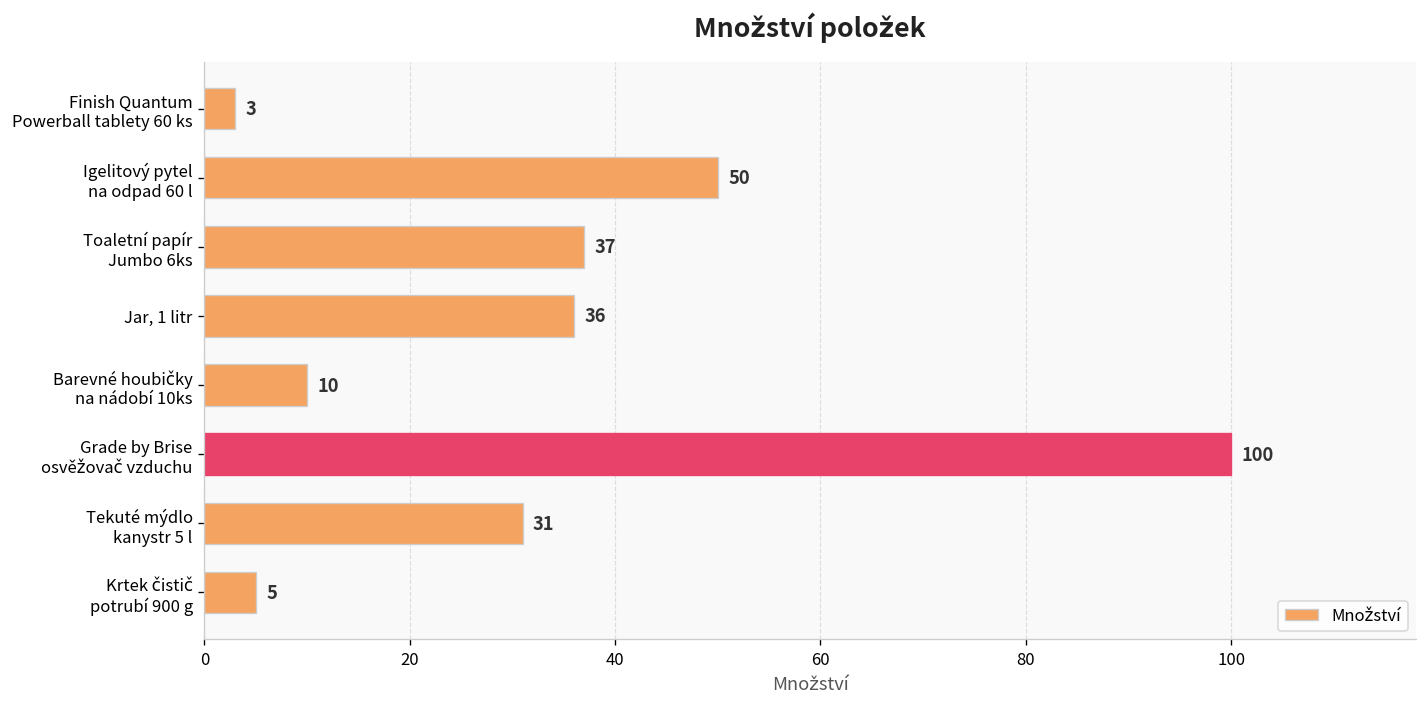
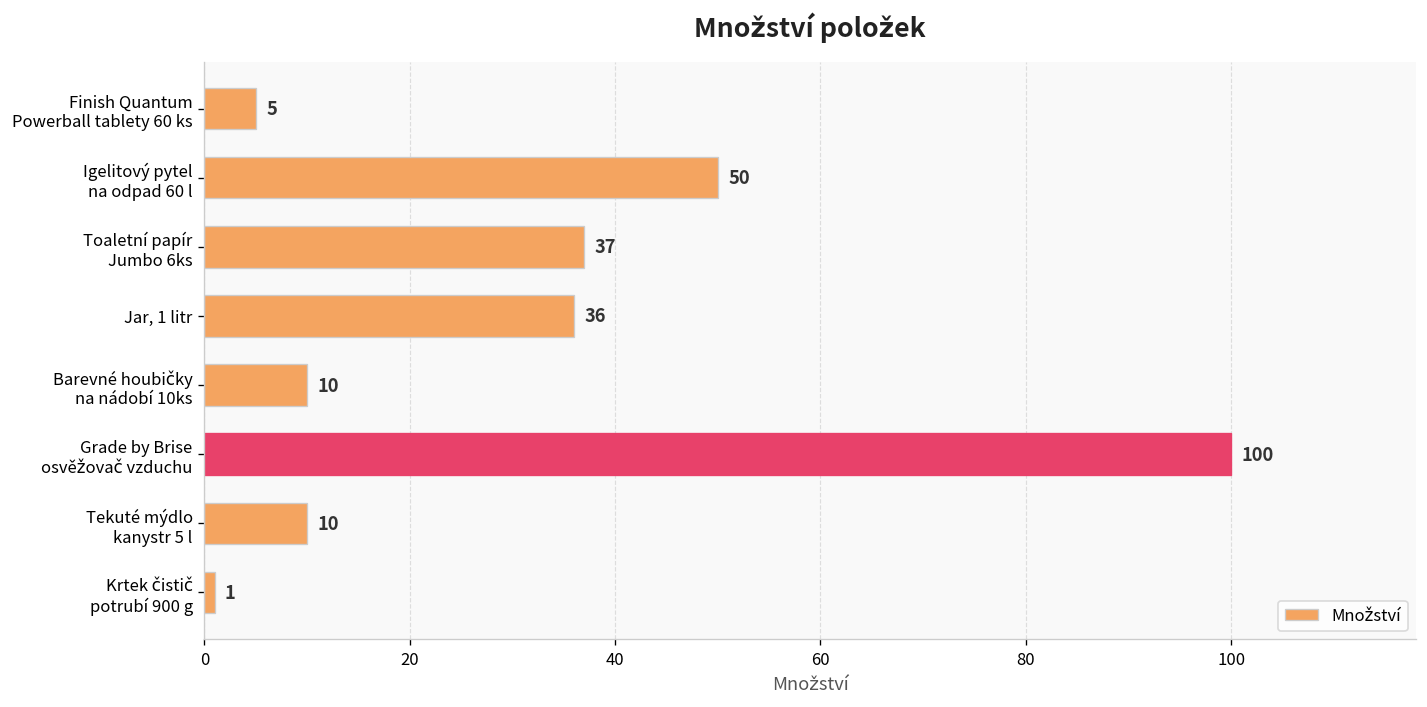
Finish Quantum Powerball tablety 60 ks: 3 -> 5
Tekuté mýdlo kanystr 5 l: 31 -> 10
Krtek čistič potrubí 900 g: 5 -> 1
